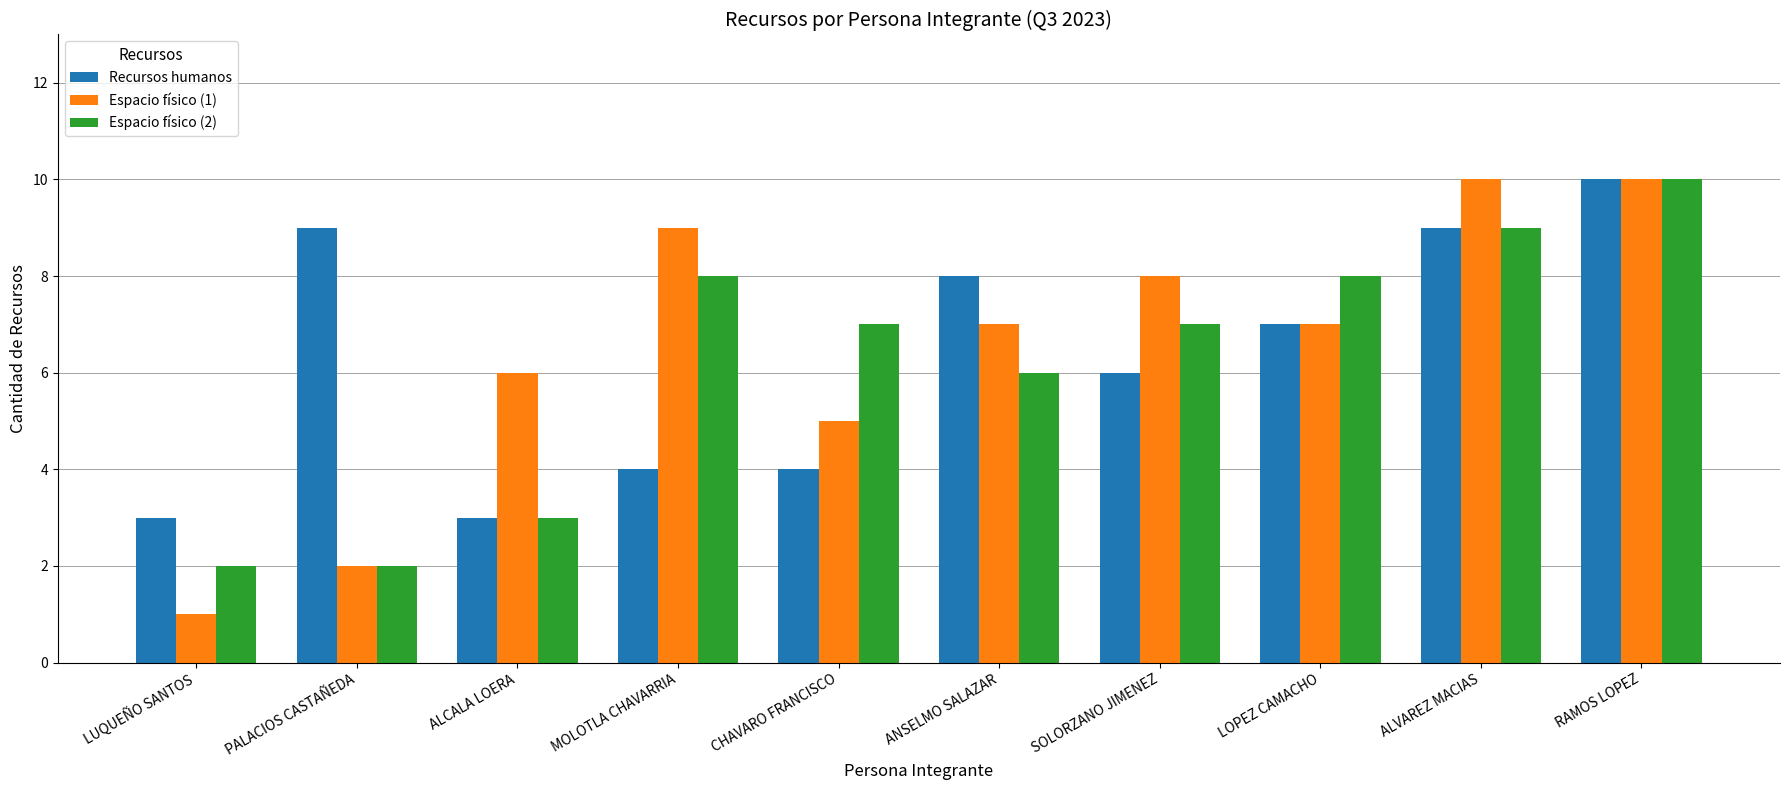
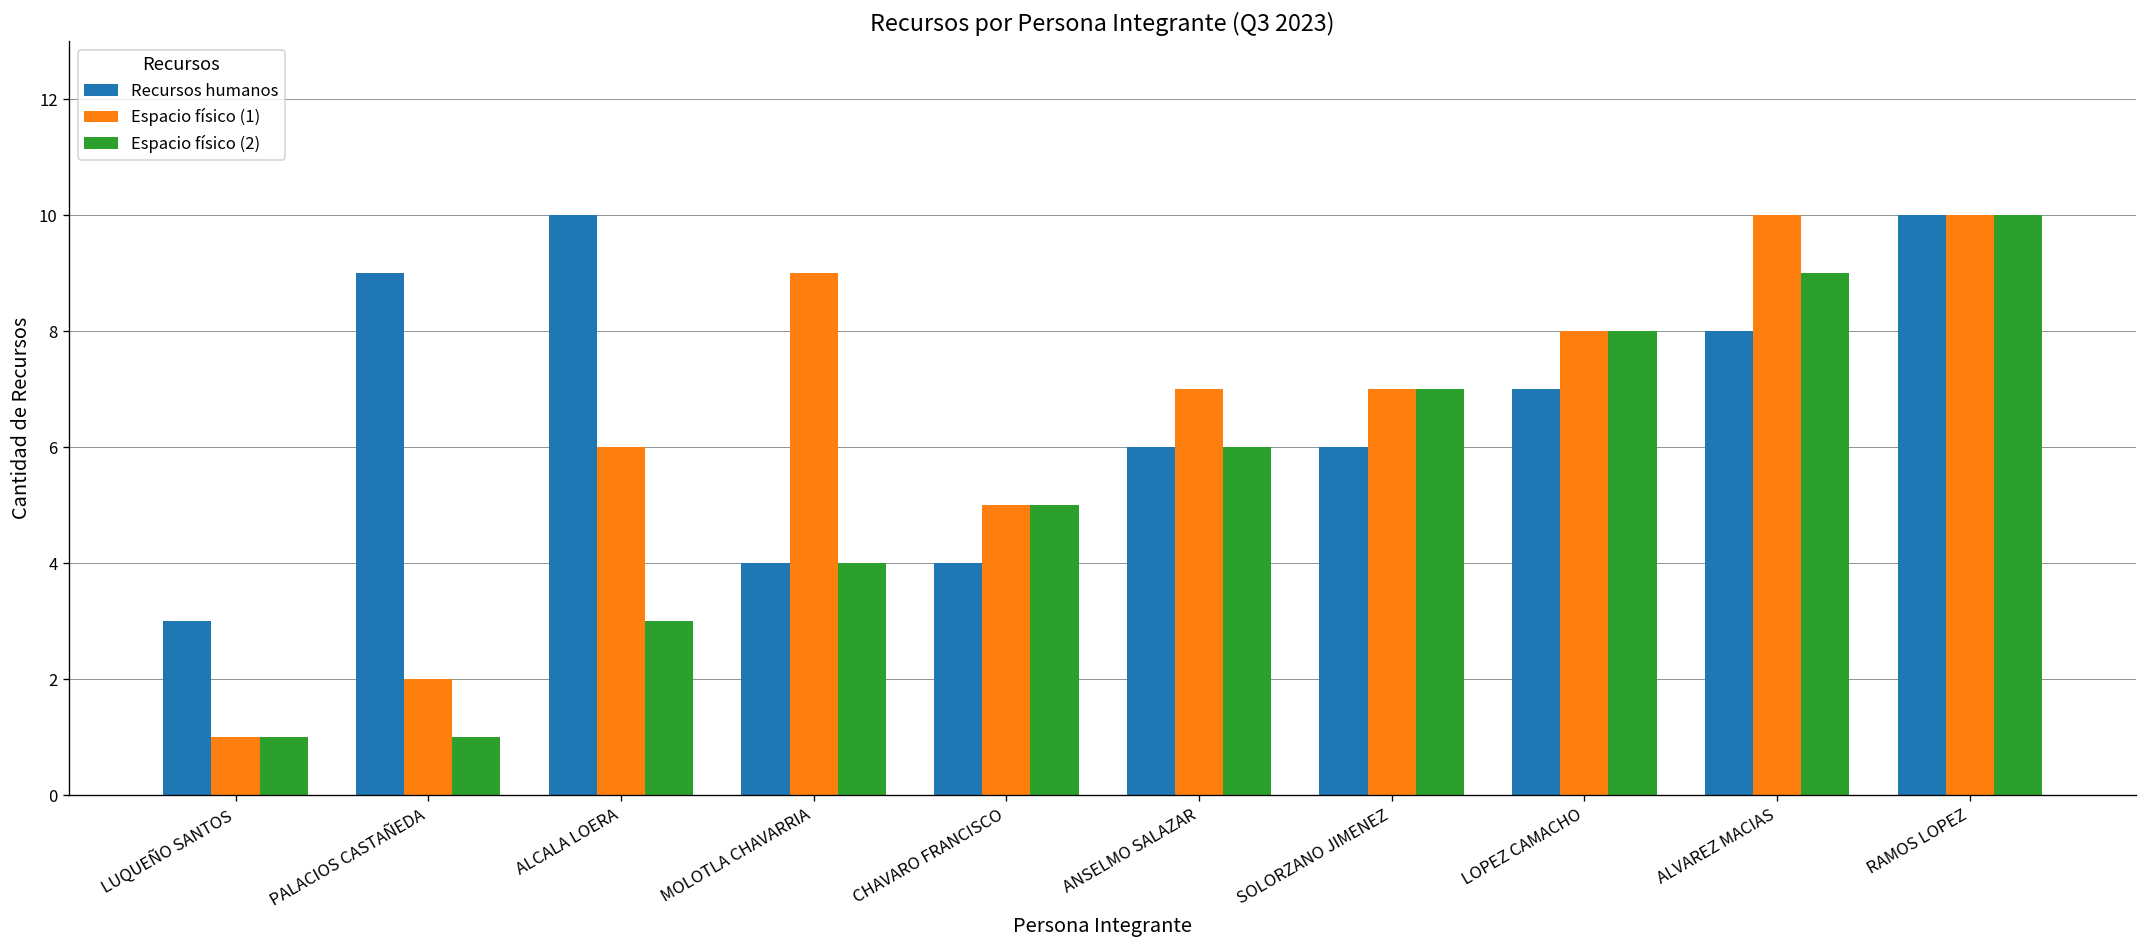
Espacio físico (2), LUQUEÑO SANTOS: 2 -> 1
Espacio físico (2), PALACIOS CASTAÑEDA: 2 -> 1
Recursos humanos, ALCALA LOERA: 3 -> 10
Espacio físico (2), MOLOTLA CHAVARRIA: 8 -> 4
Espacio físico (2), CHAVARO FRANCISCO: 7 -> 5
Recursos humanos, ANSELMO SALAZAR: 8 -> 6
Espacio físico (1), SOLORZANO JIMENEZ: 8 -> 7
Espacio físico (1), LOPEZ CAMACHO: 7 -> 8
Recursos humanos, ALVAREZ MACIAS: 9 -> 8
